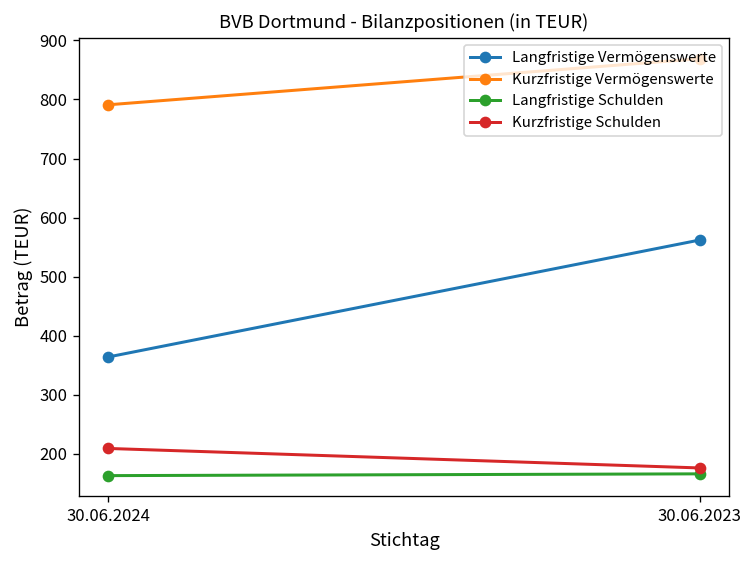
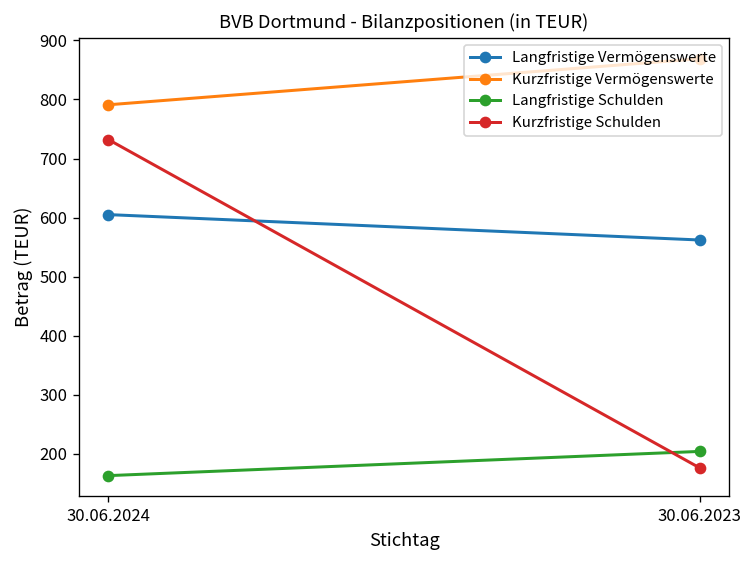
Langfristige Vermögenswerte, 30.06.2024: 360 -> 610
Kurzfristige Schulden, 30.06.2024: 210 -> 730
Langfristige Schulden, 30.06.2023: 170 -> 200
